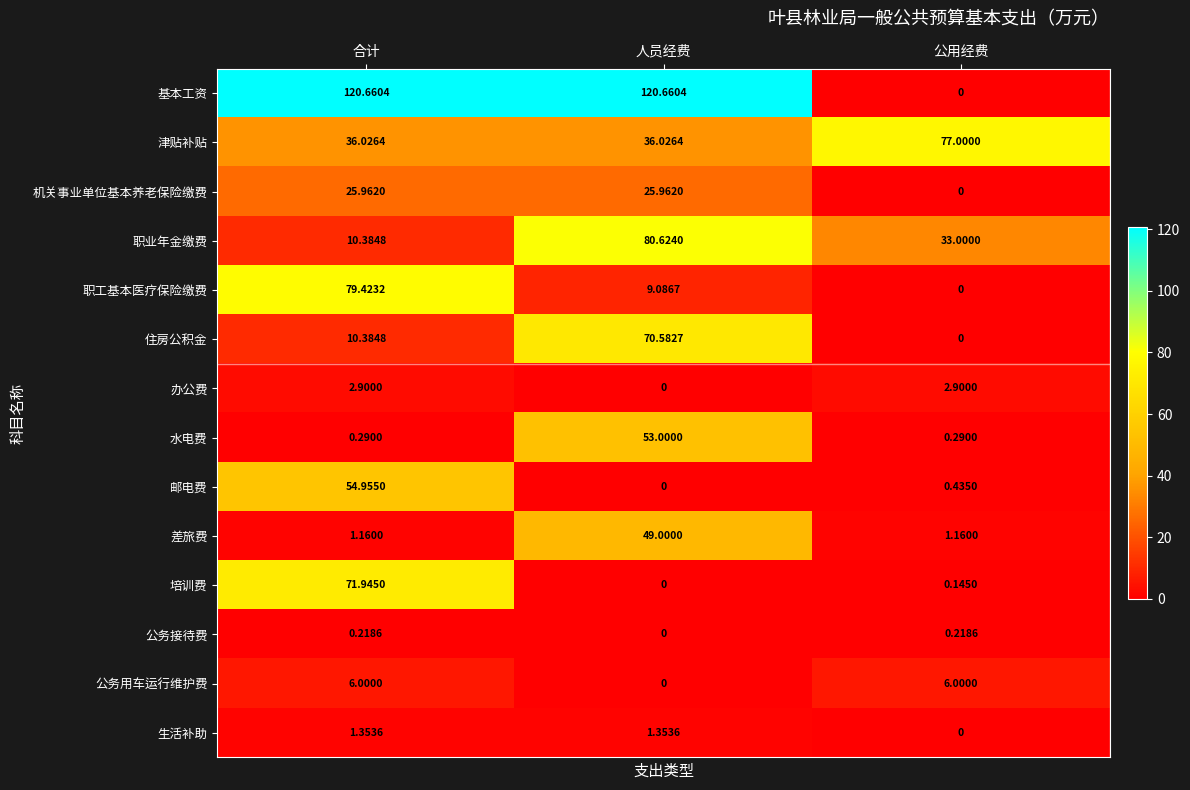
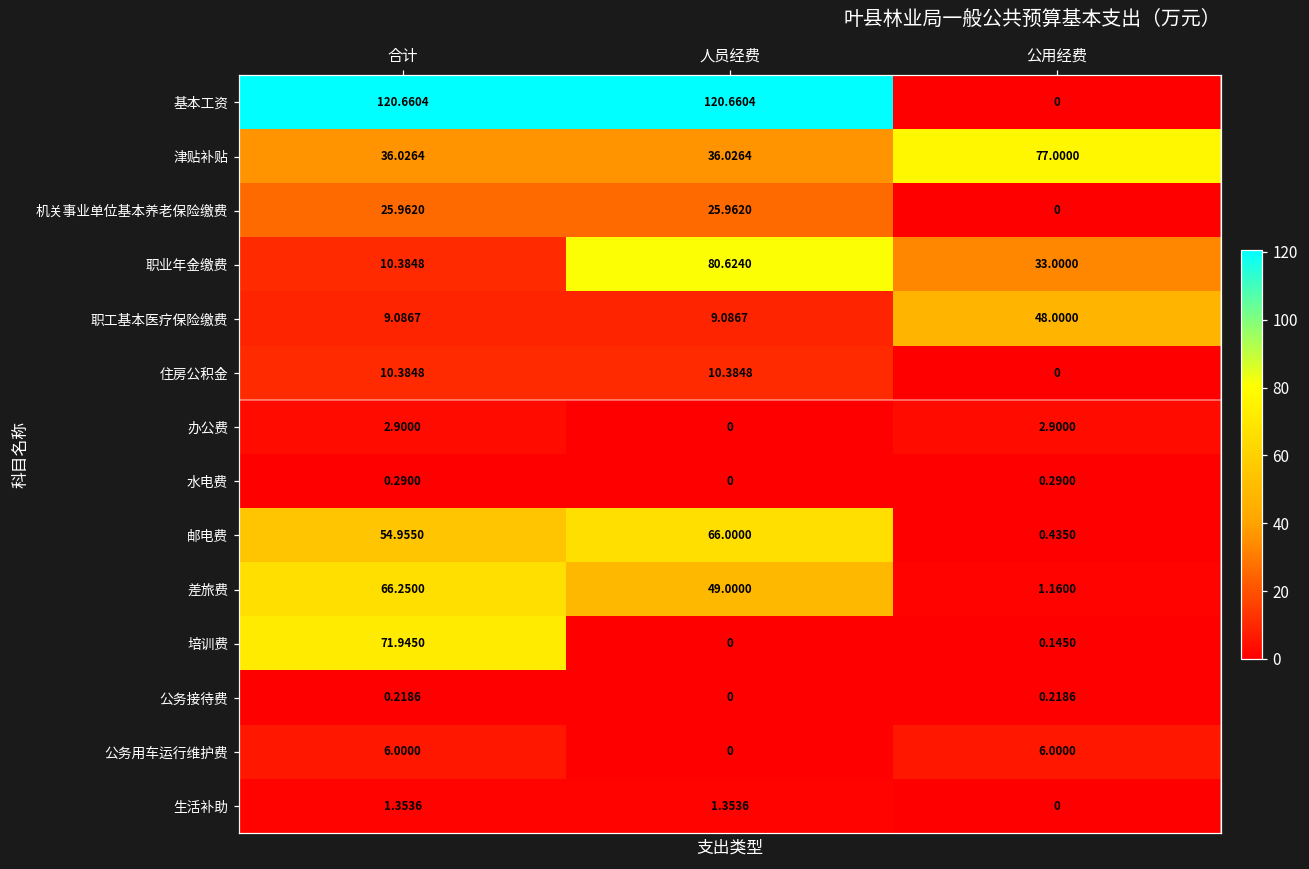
职工基本医疗保险缴费, 合计: 79.4232 -> 9.0867
职工基本医疗保险缴费, 公用经费: 0 -> 48.0000
住房公积金, 人员经费: 70.5827 -> 10.3848
水电费, 人员经费: 53.0000 -> 0
邮电费, 人员经费: 0 -> 66.0000
差旅费, 合计: 1.1600 -> 66.2500
